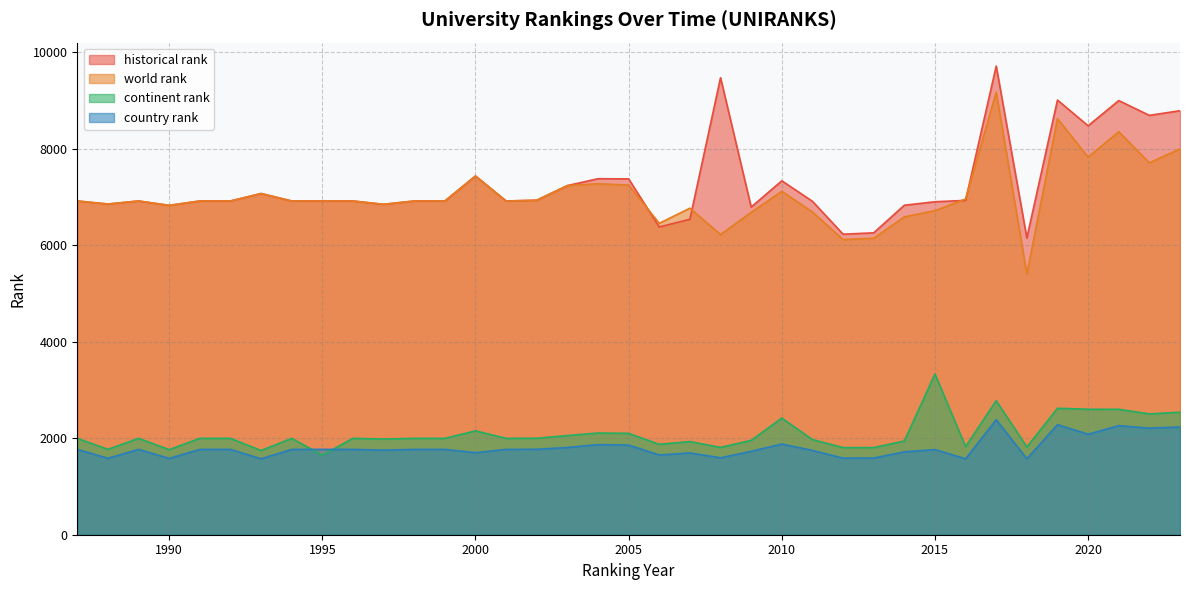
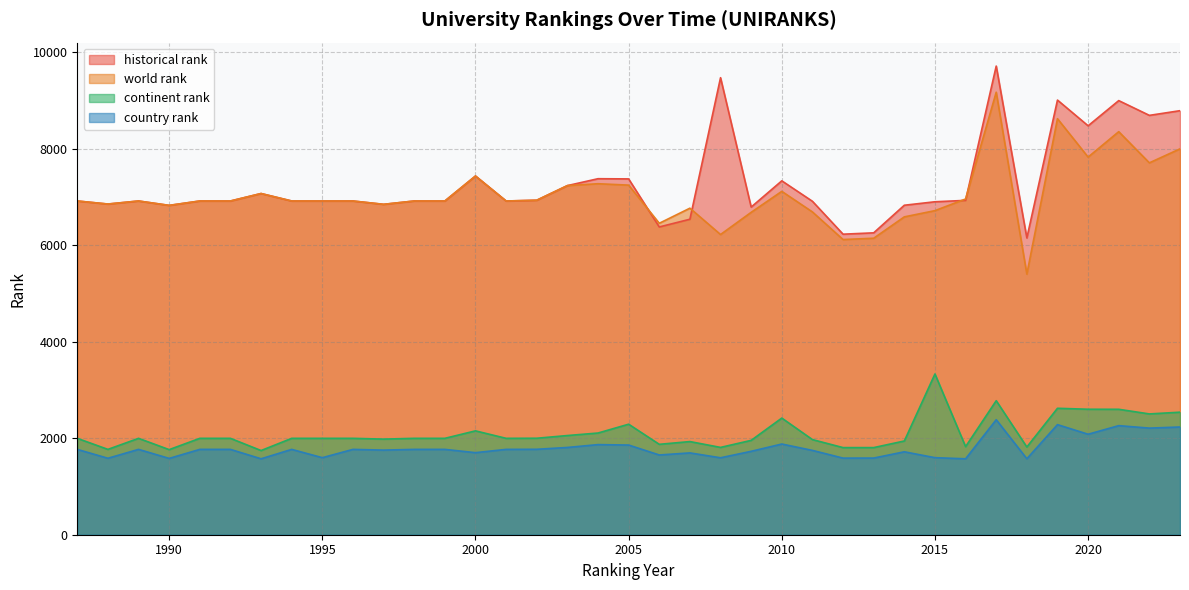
continent rank, 1995: 1600 -> 2000
country rank, 1995: 1800 -> 1600
continent rank, 2005: 2100 -> 2300
country rank, 2015: 1800 -> 1600
